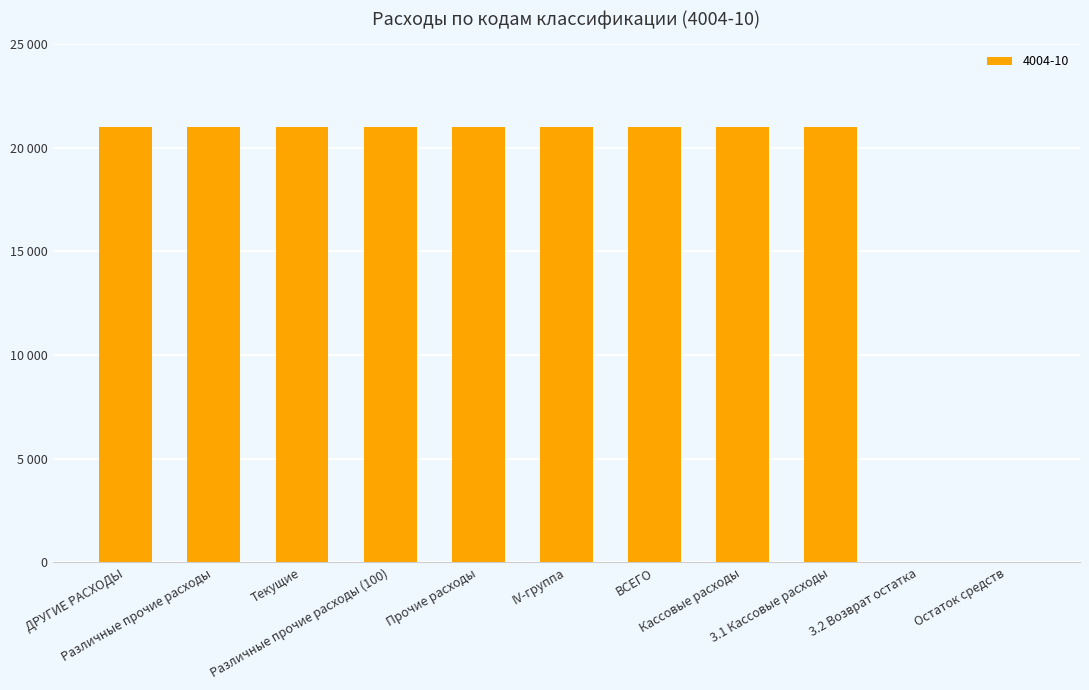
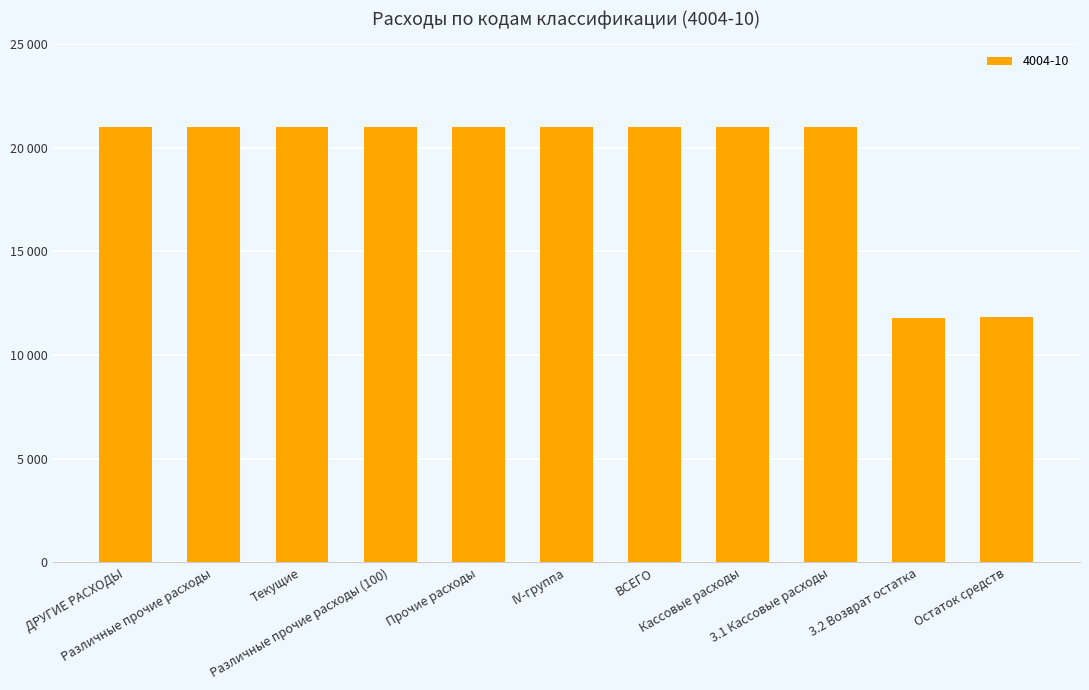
3.2 Возврат остатка: 0 -> 11800
Остаток средств: 0 -> 11800
